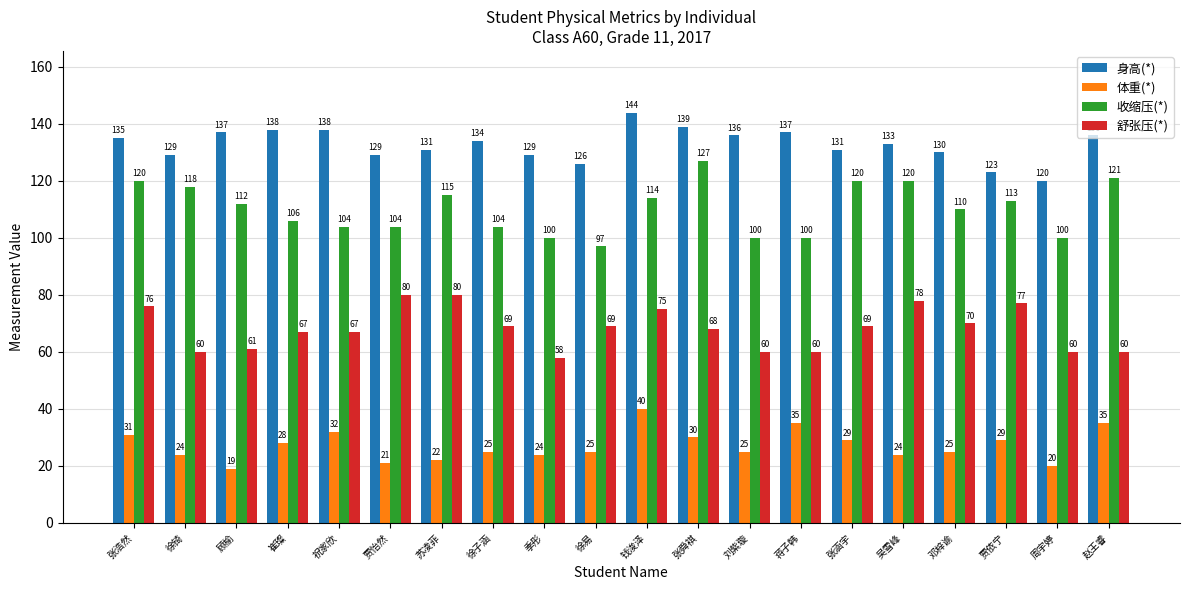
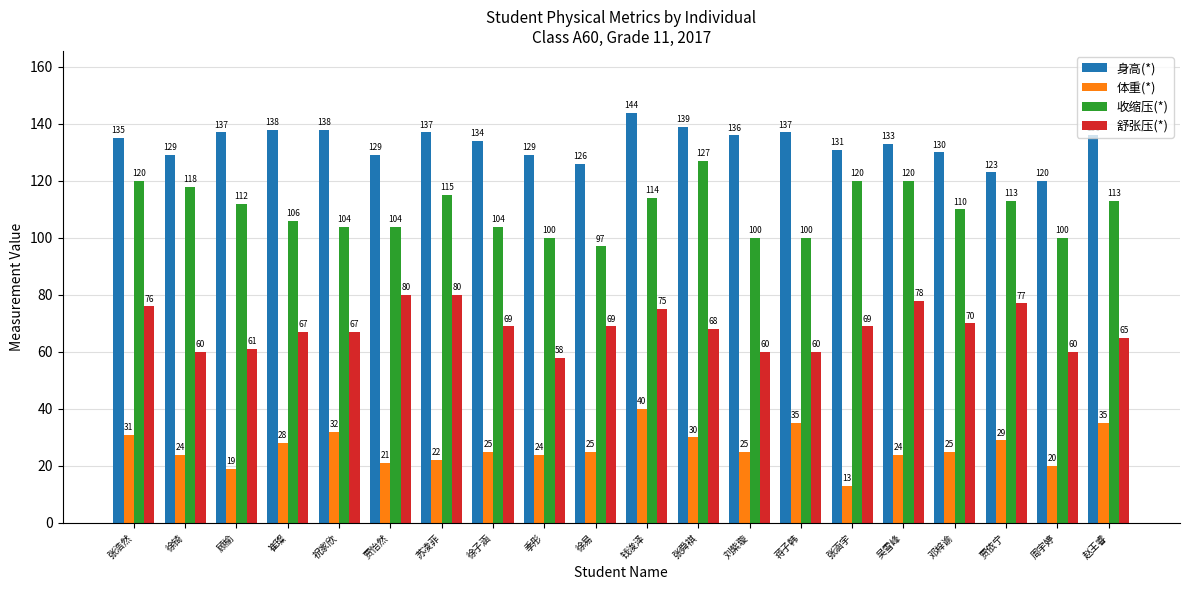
身高(*), 苏凌菲: 131 -> 137
体重(*), 张涵宇: 29 -> 13
收缩压(*), 赵王睿: 121 -> 113
舒张压(*), 赵王睿: 60 -> 65
